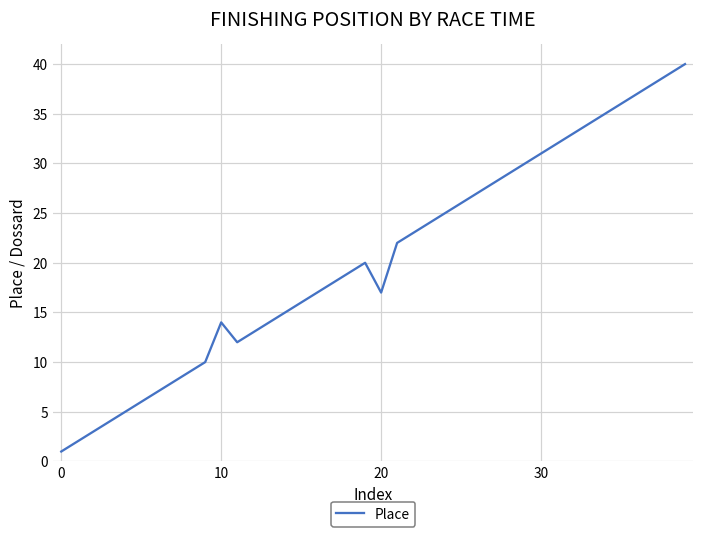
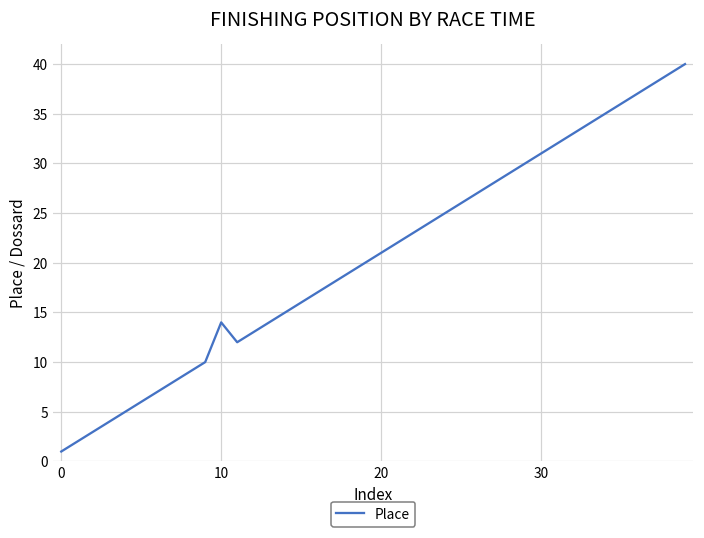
20: 17 -> 21
